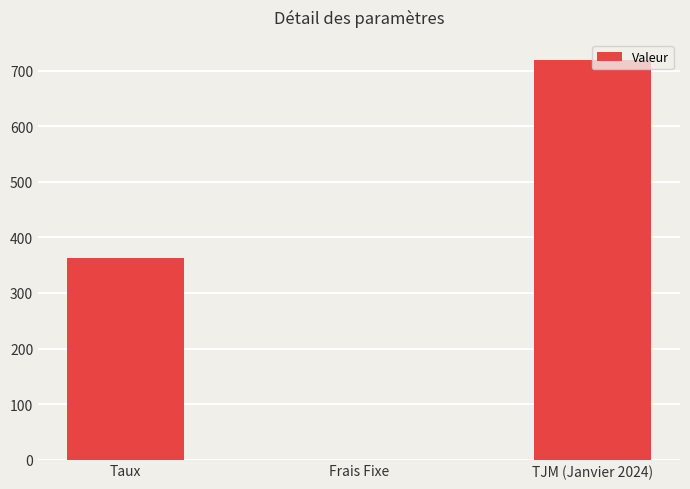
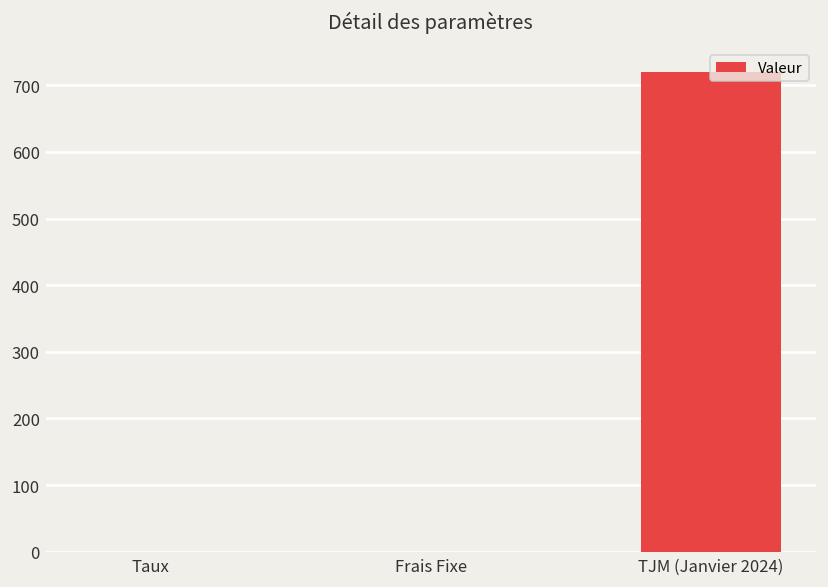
Taux: 360 -> 0
